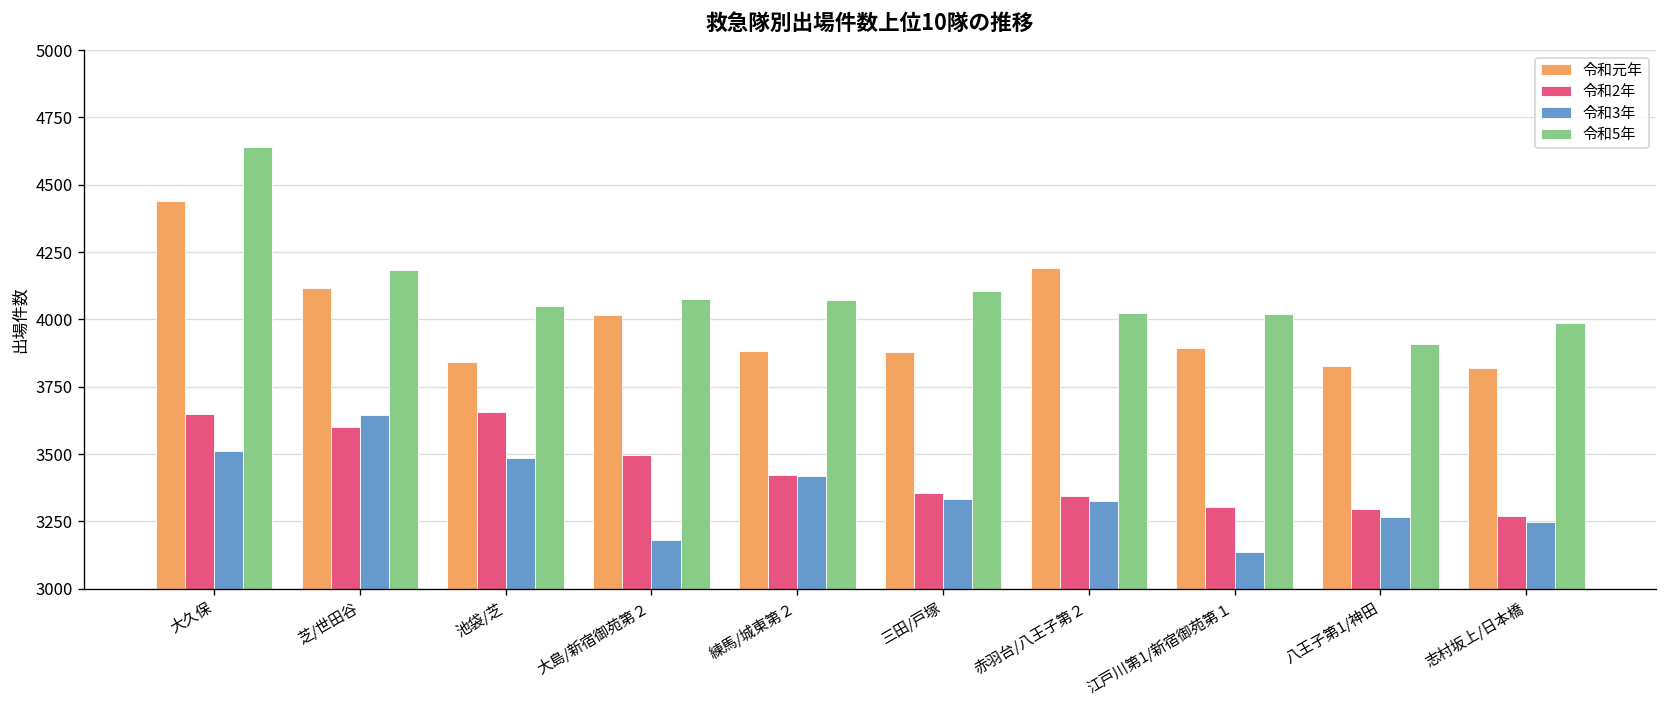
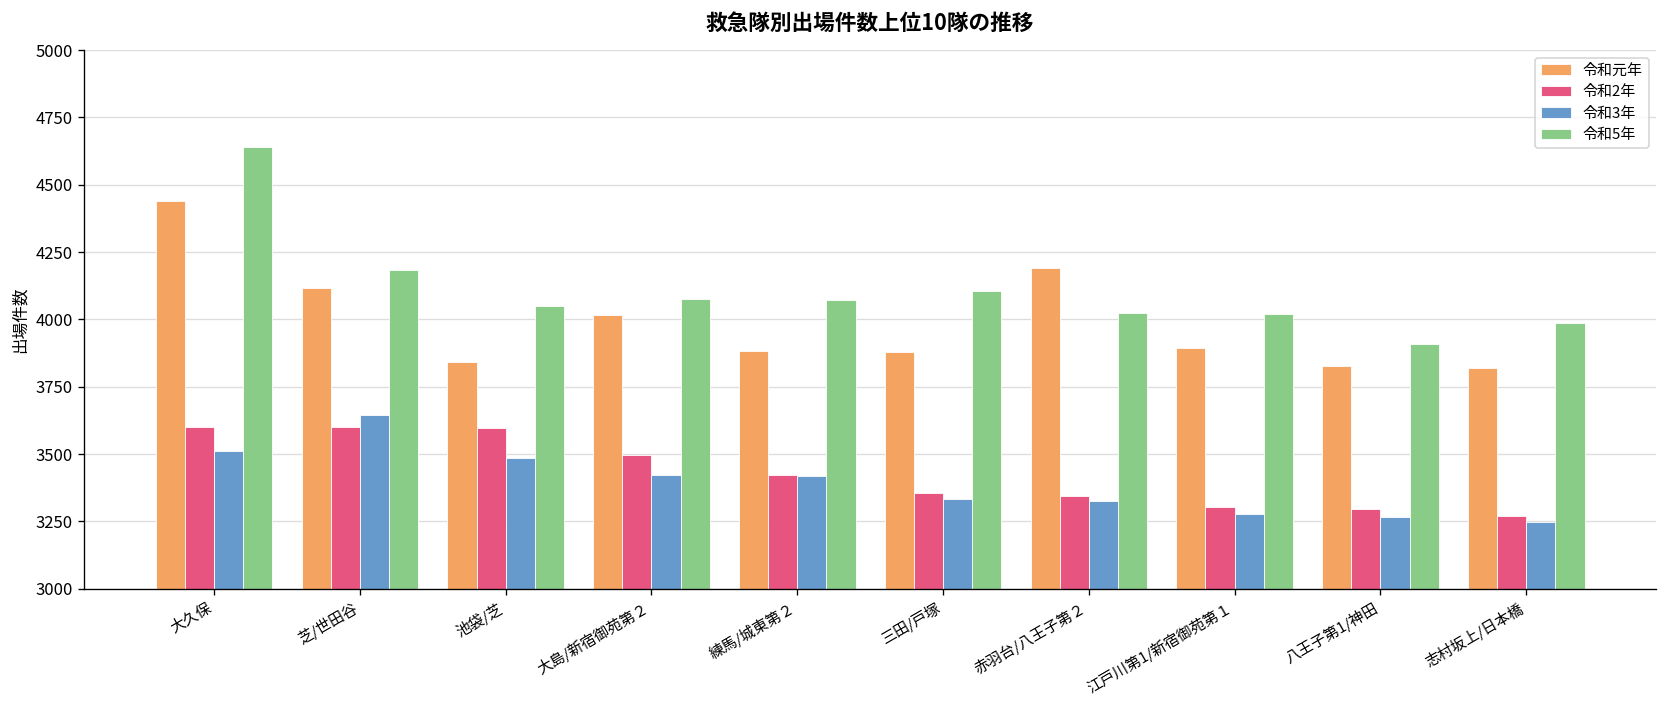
令和2年, 大久保: 3650 -> 3600
令和2年, 池袋/芝: 3660 -> 3600
令和3年, 大島/新宿御苑第２: 3180 -> 3420
令和3年, 江戸川第1/新宿御苑第１: 3140 -> 3280
